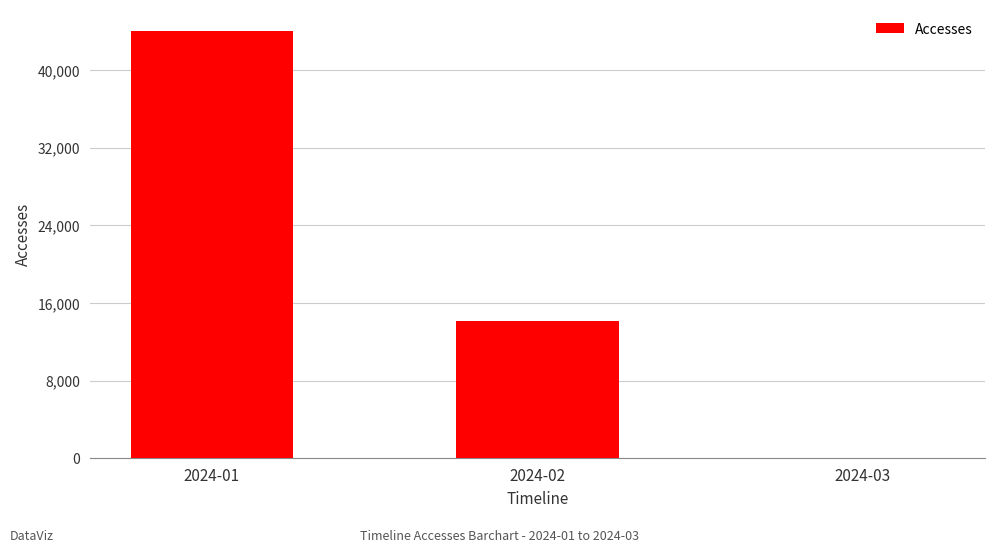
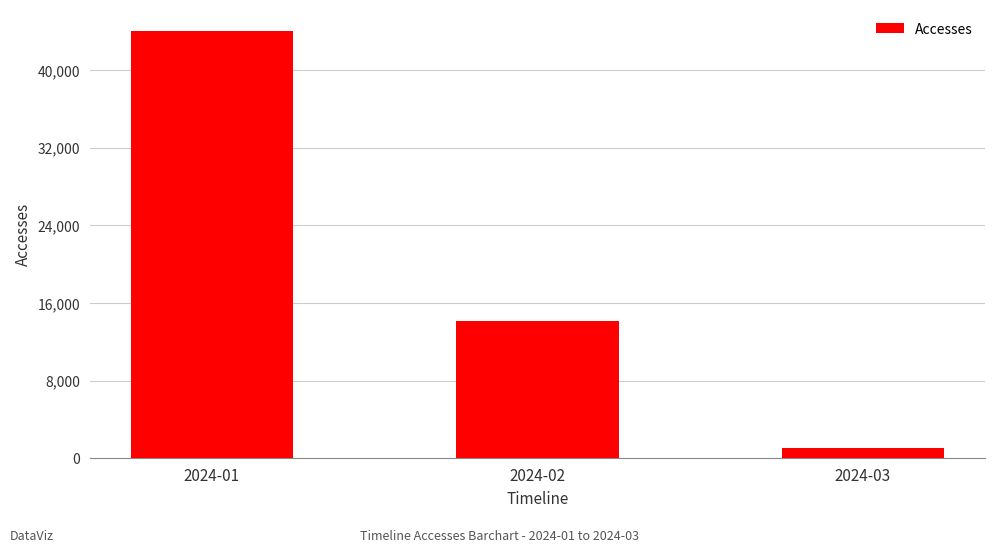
2024-03: 0 -> 1,000
